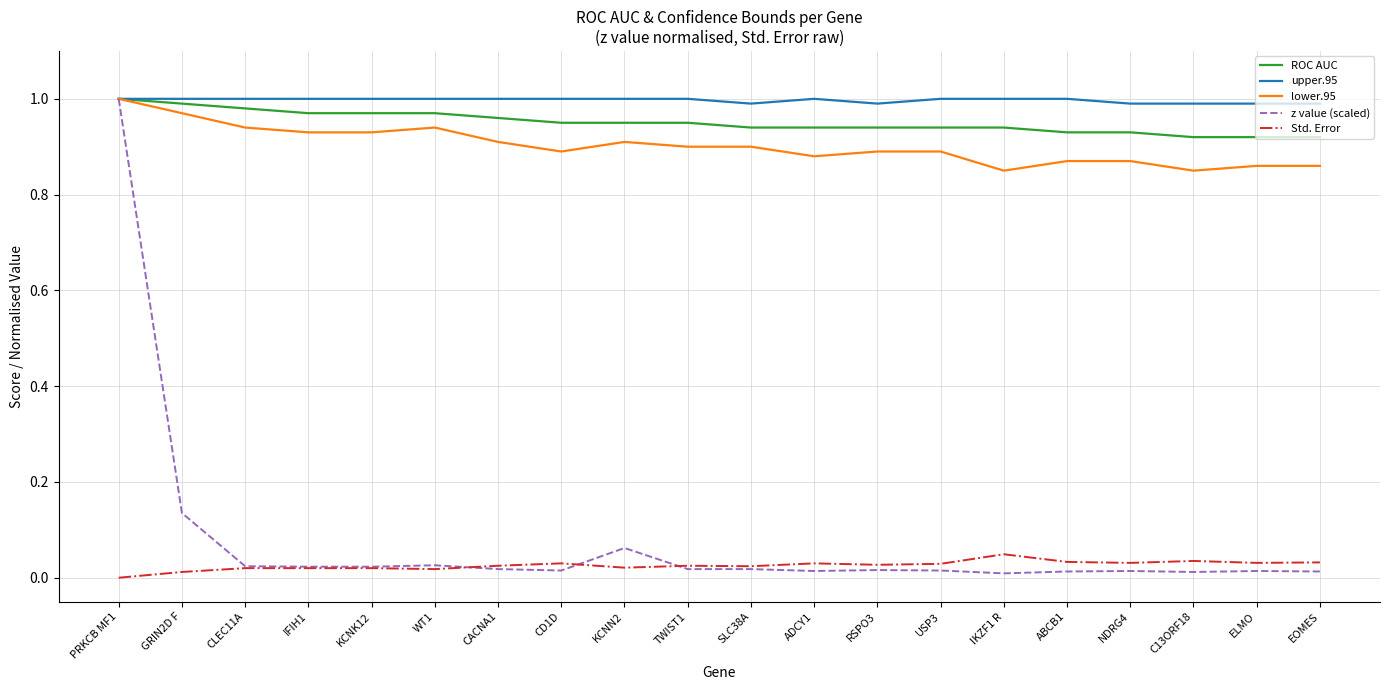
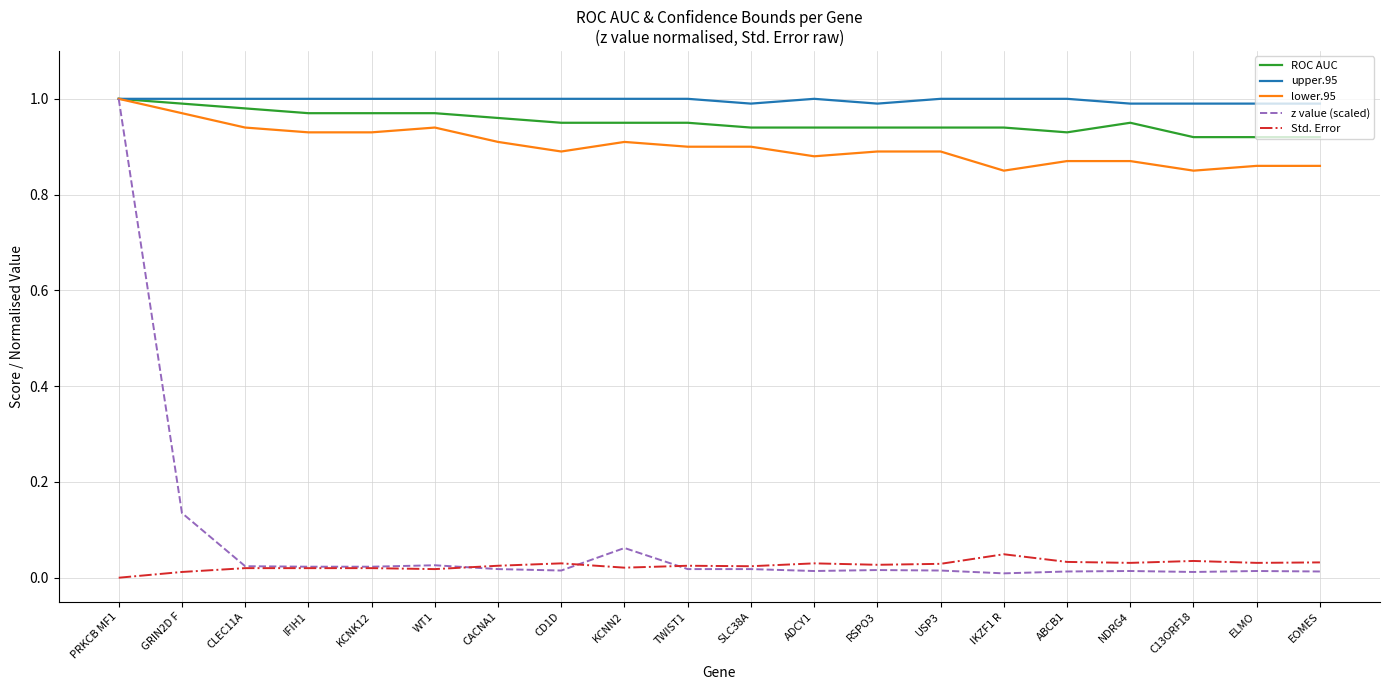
ROC AUC, NDRG4: 0.93 -> 0.95
